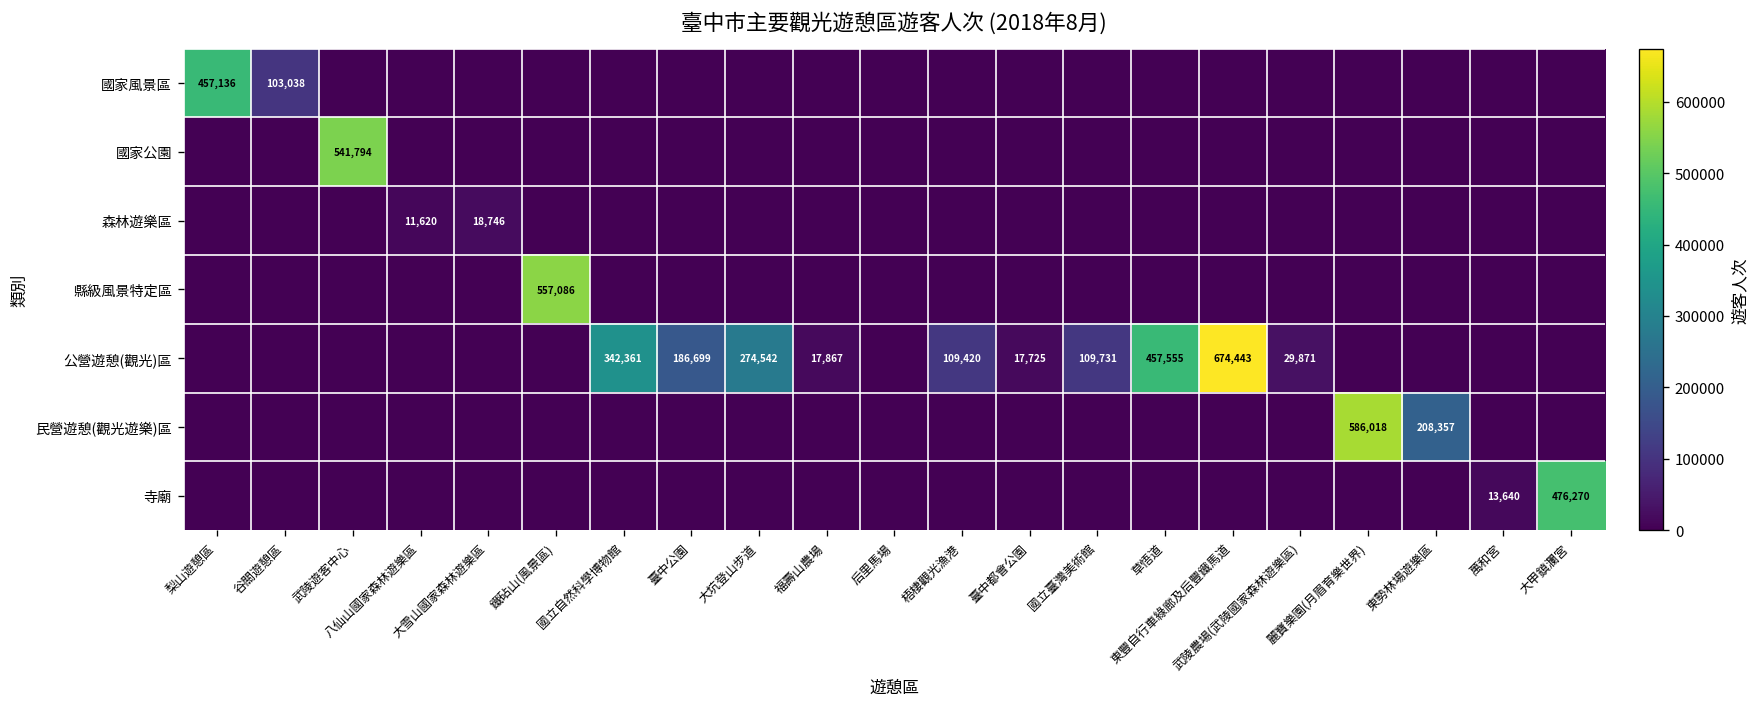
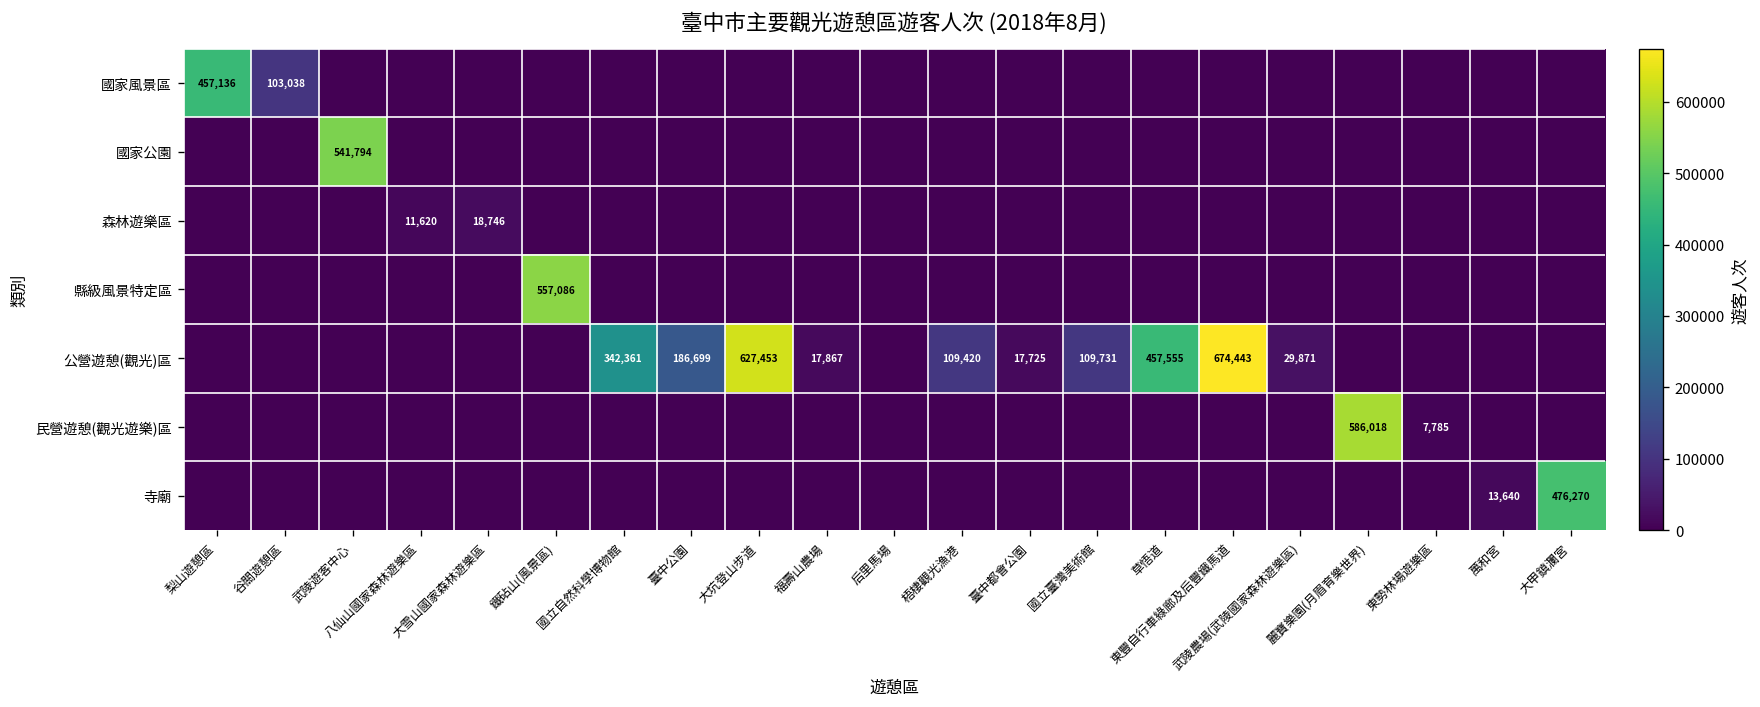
公營遊憩(觀光)區, 大坑登山步道: 274,542 -> 627,453
民營遊憩(觀光遊樂)區, 東勢林場遊樂區: 208,357 -> 7,785
